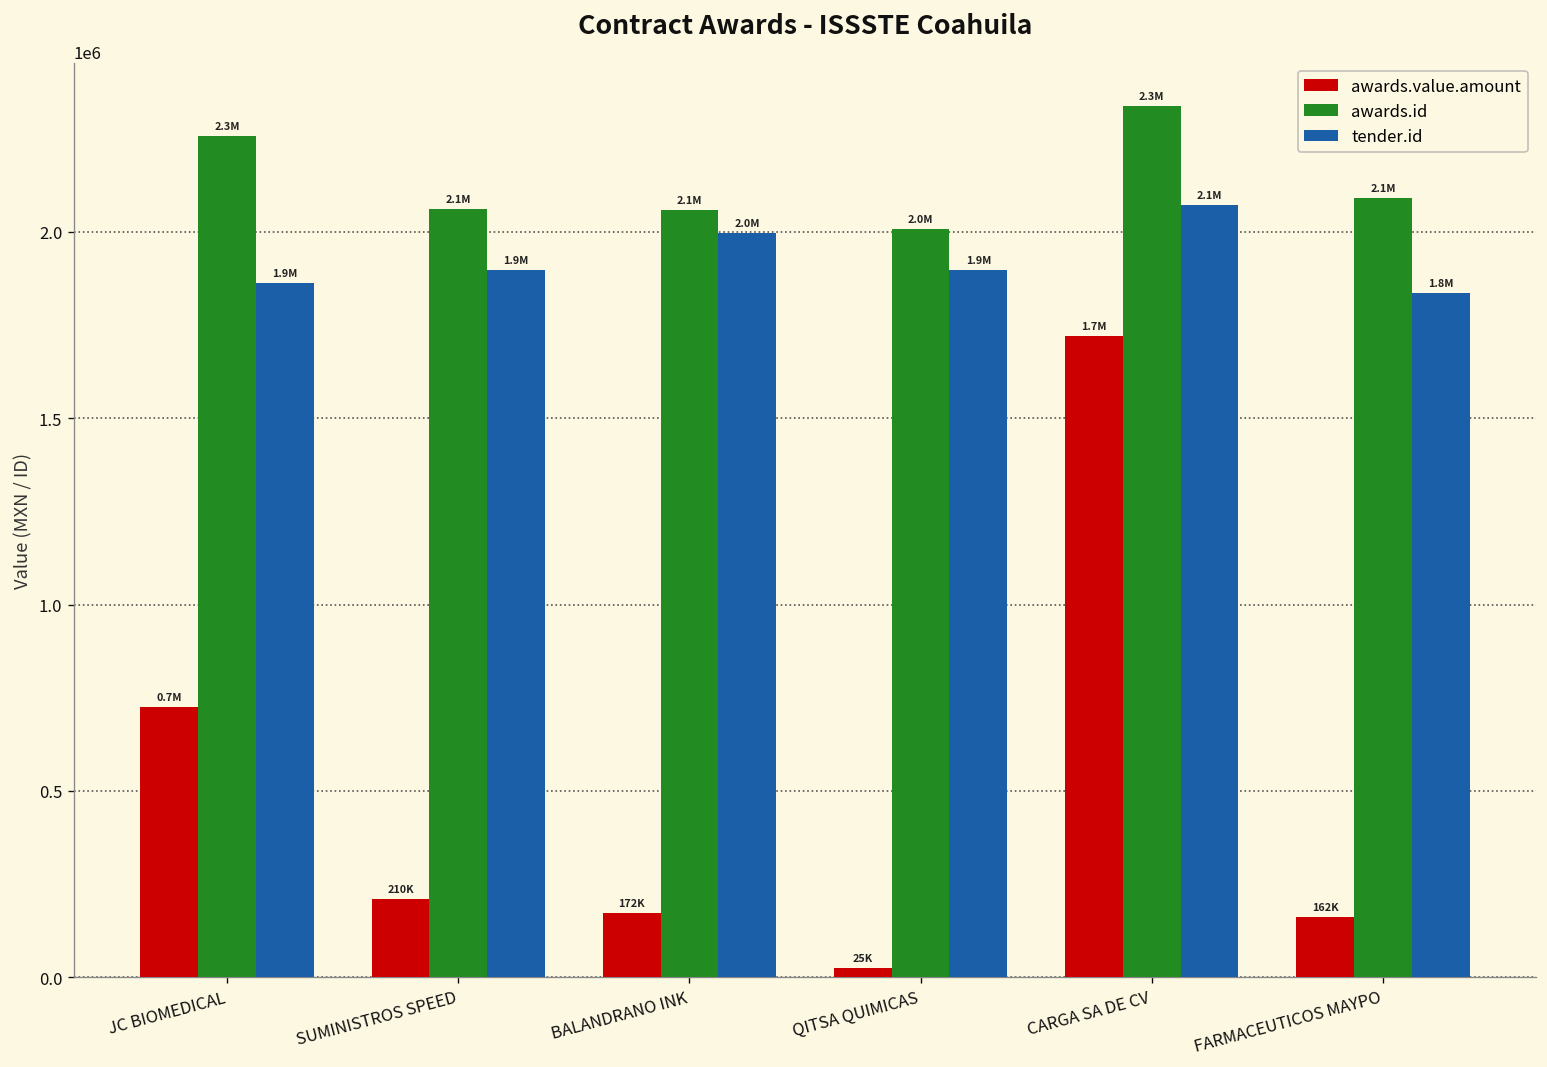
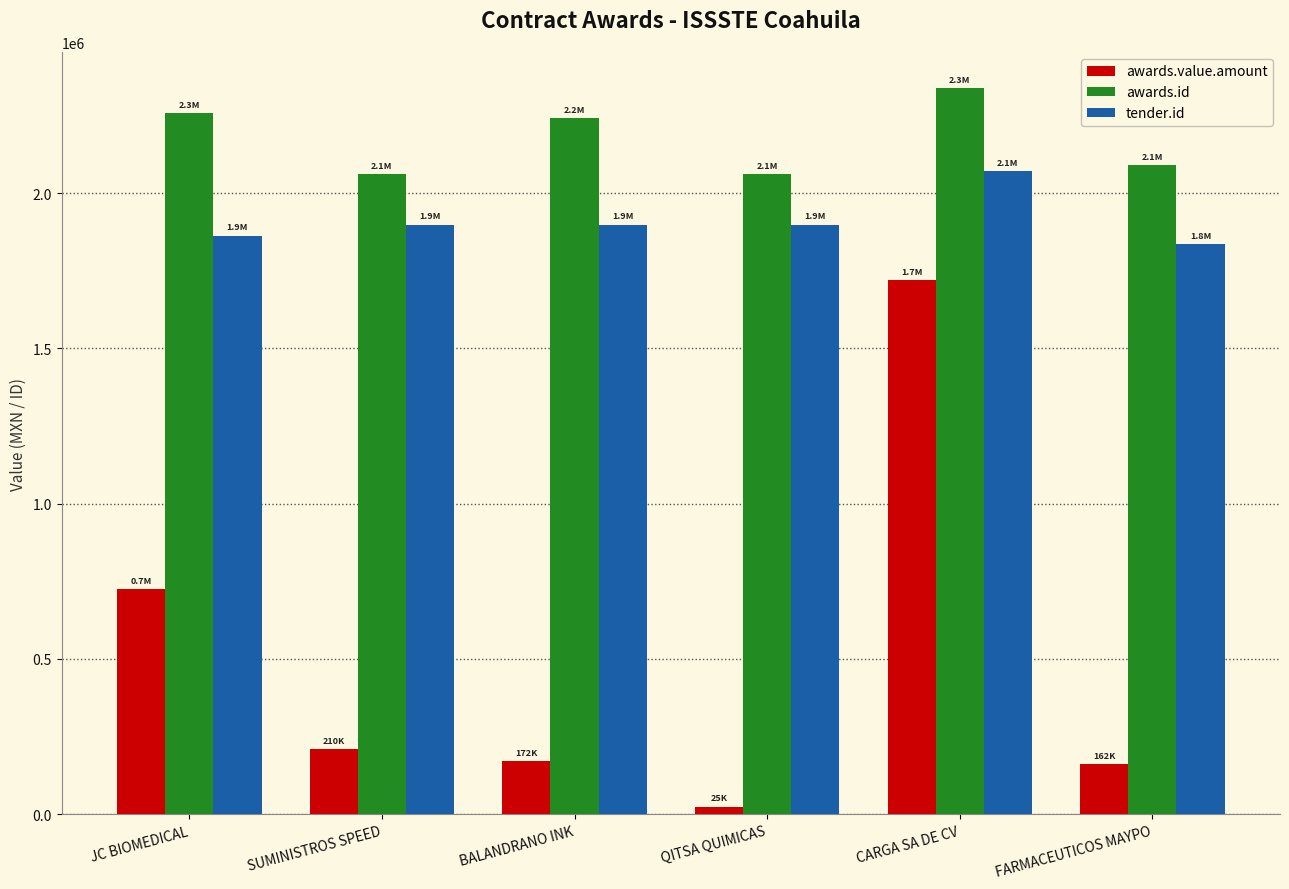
awards.id, BALANDRANO INK: 2.1M -> 2.2M
tender.id, BALANDRANO INK: 2.0M -> 1.9M
awards.id, QITSA QUIMICAS: 2.0M -> 2.1M
